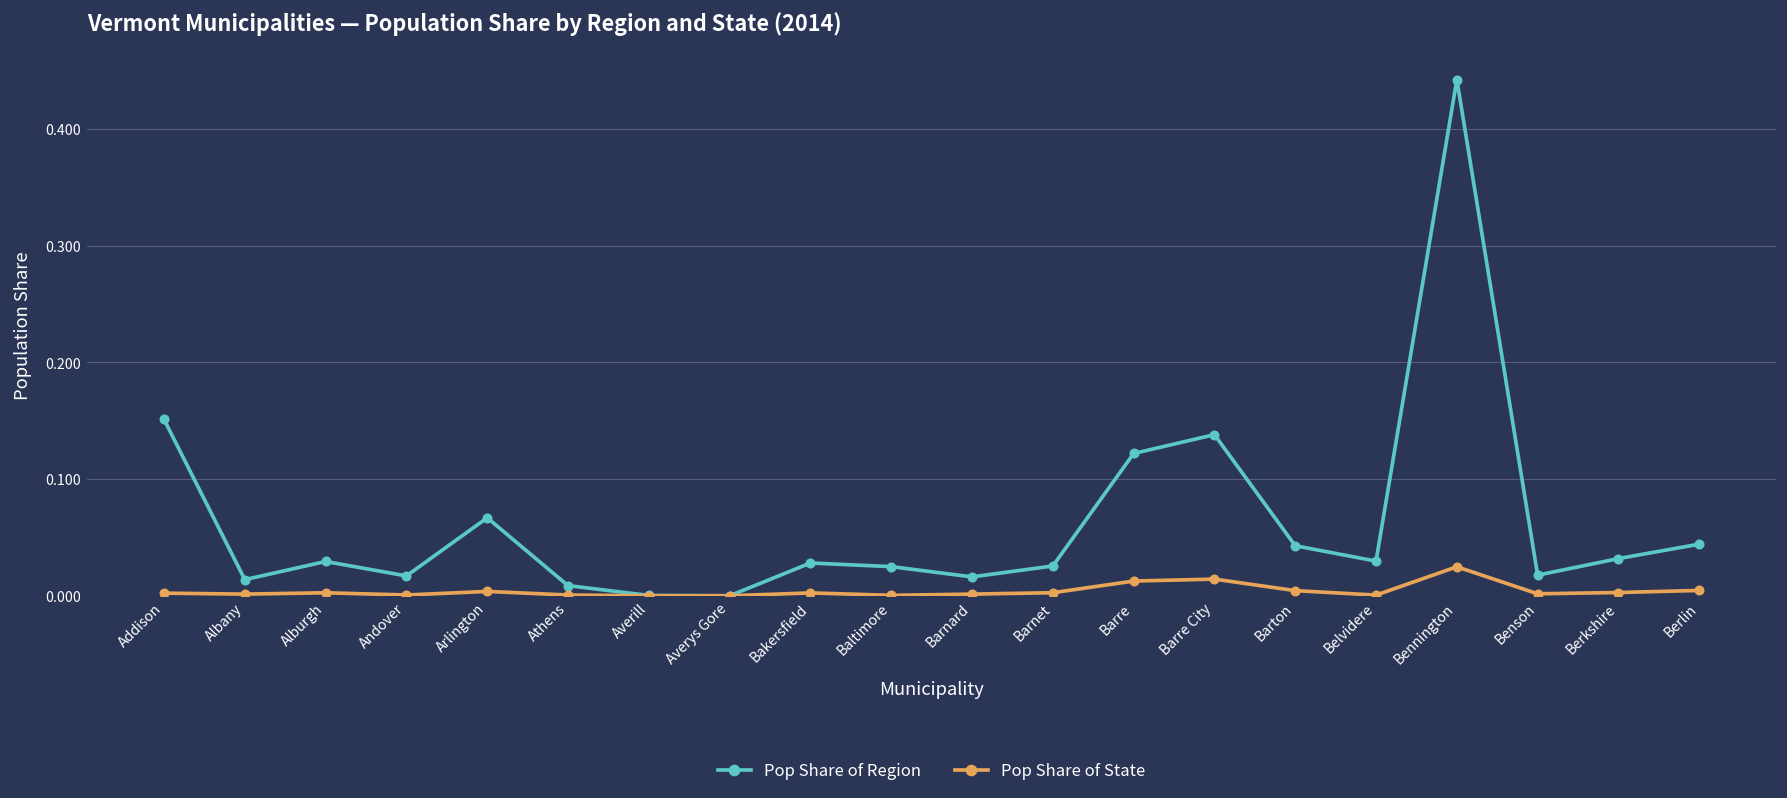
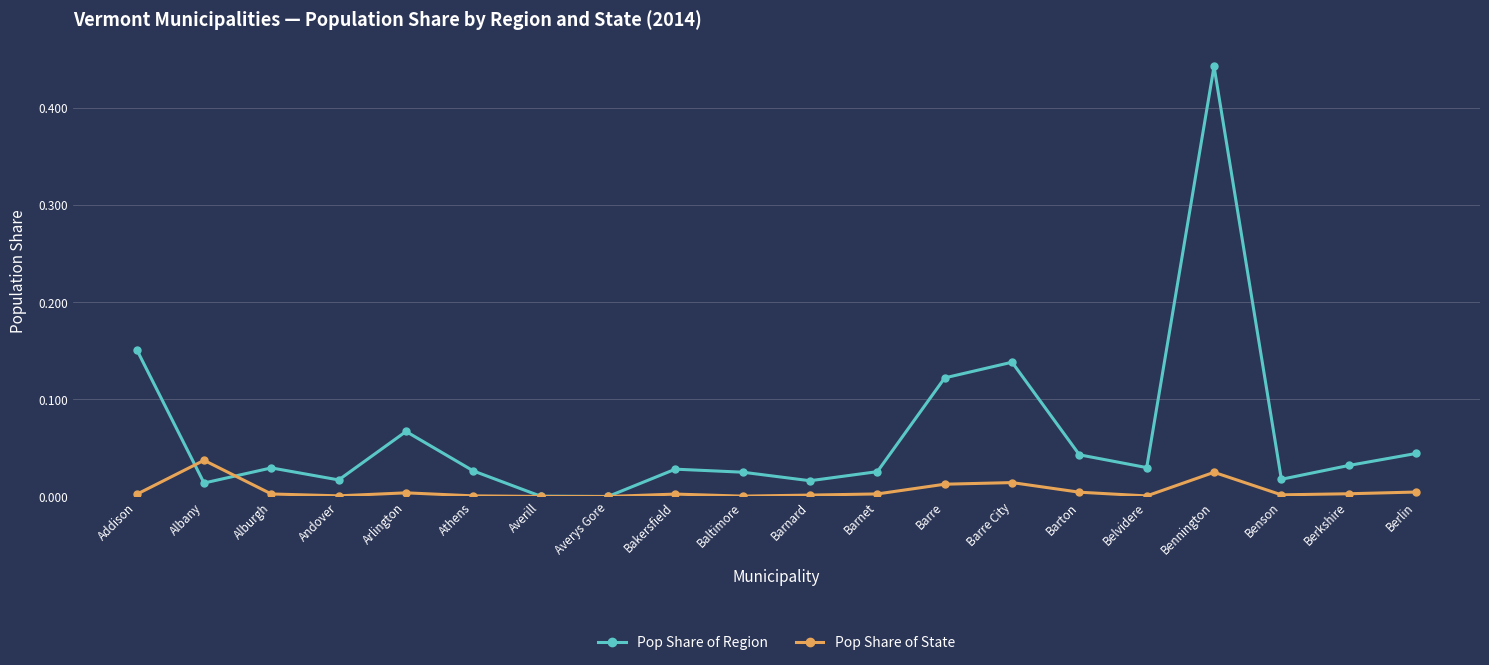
Pop Share of State, Albany: 0.00 -> 0.04
Pop Share of Region, Athens: 0.01 -> 0.03
